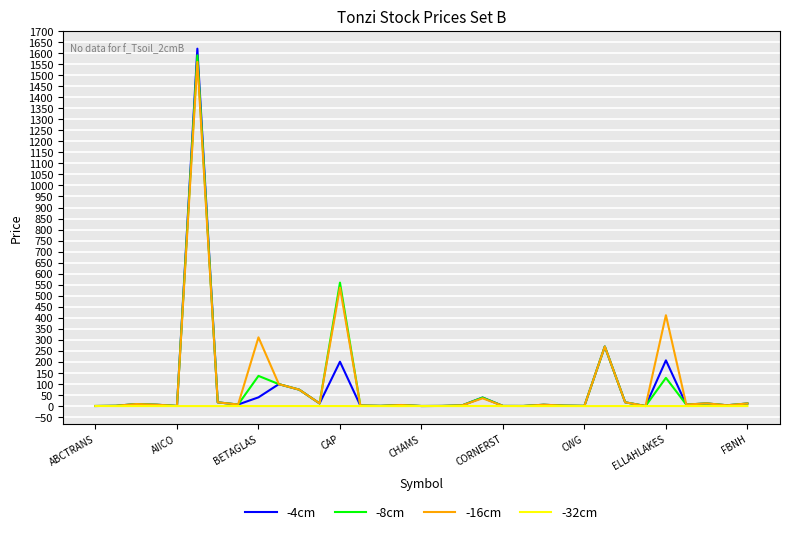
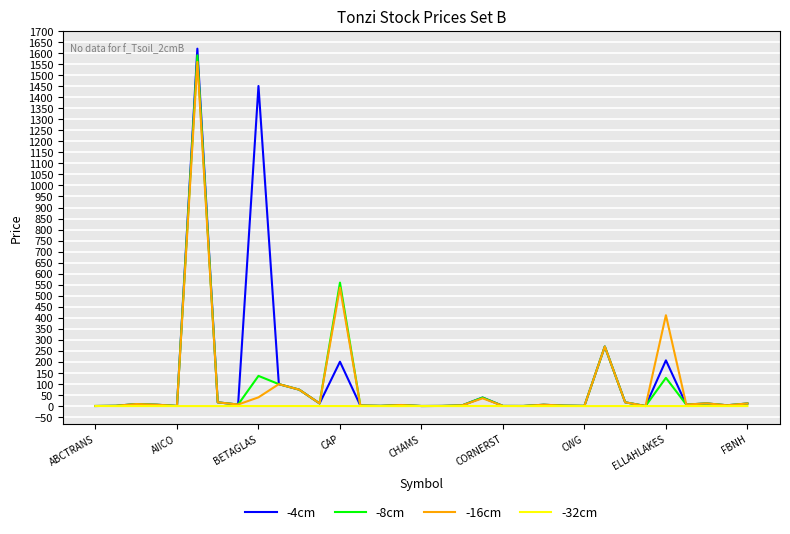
-4cm, BETAGLAS: 40 -> 1450
-16cm, BETAGLAS: 310 -> 40
